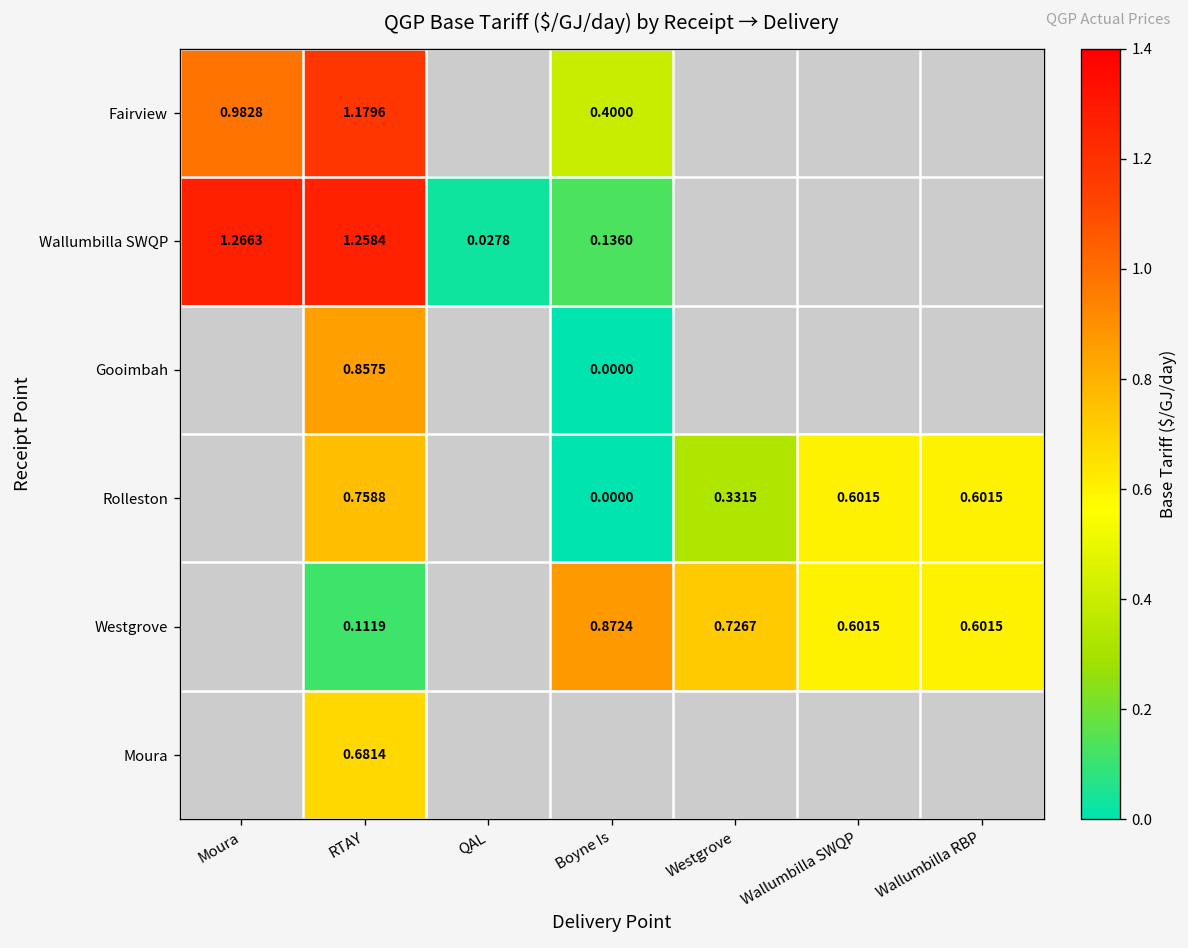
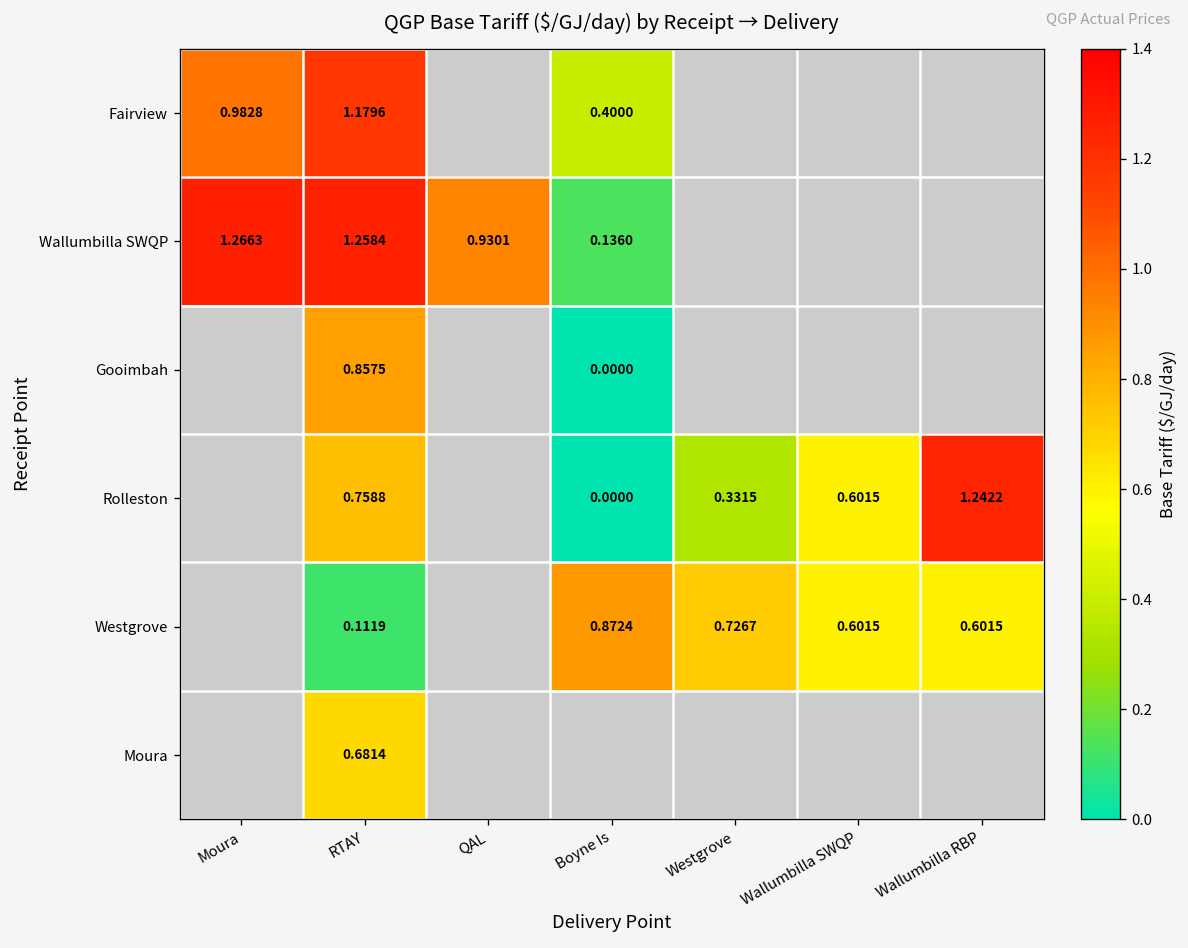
Wallumbilla SWQP, QAL: 0.0278 -> 0.9301
Rolleston, Wallumbilla RBP: 0.6015 -> 1.2422
